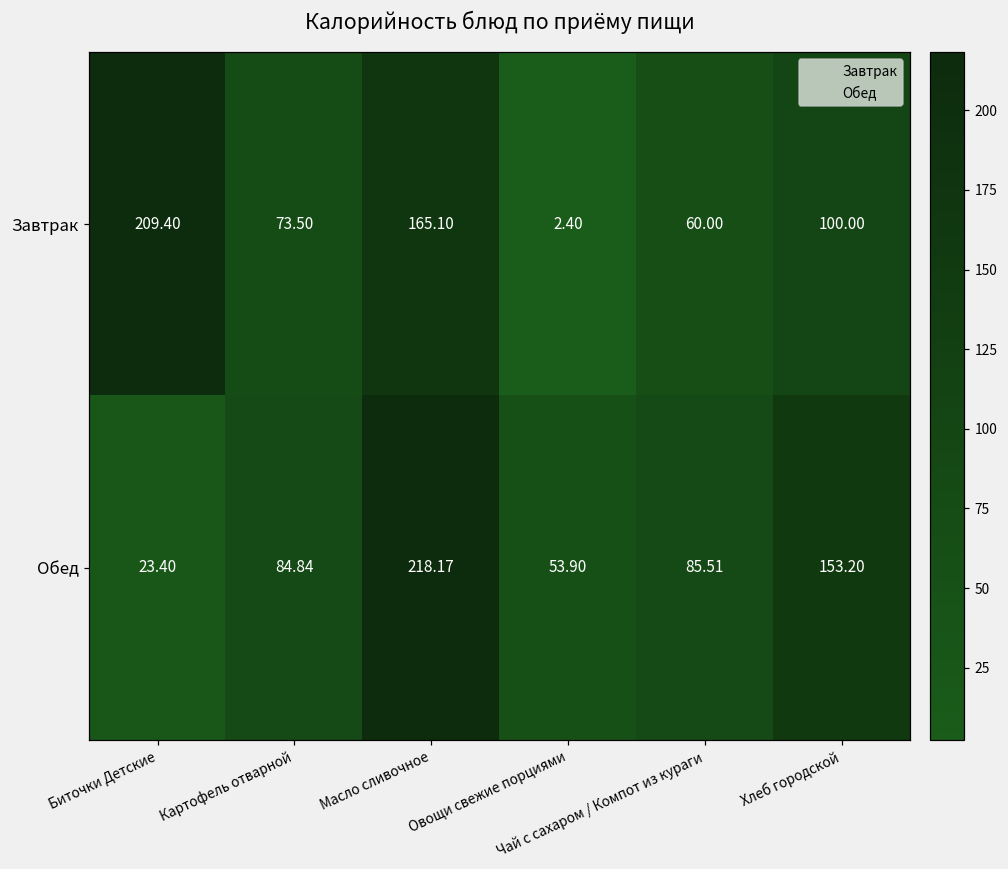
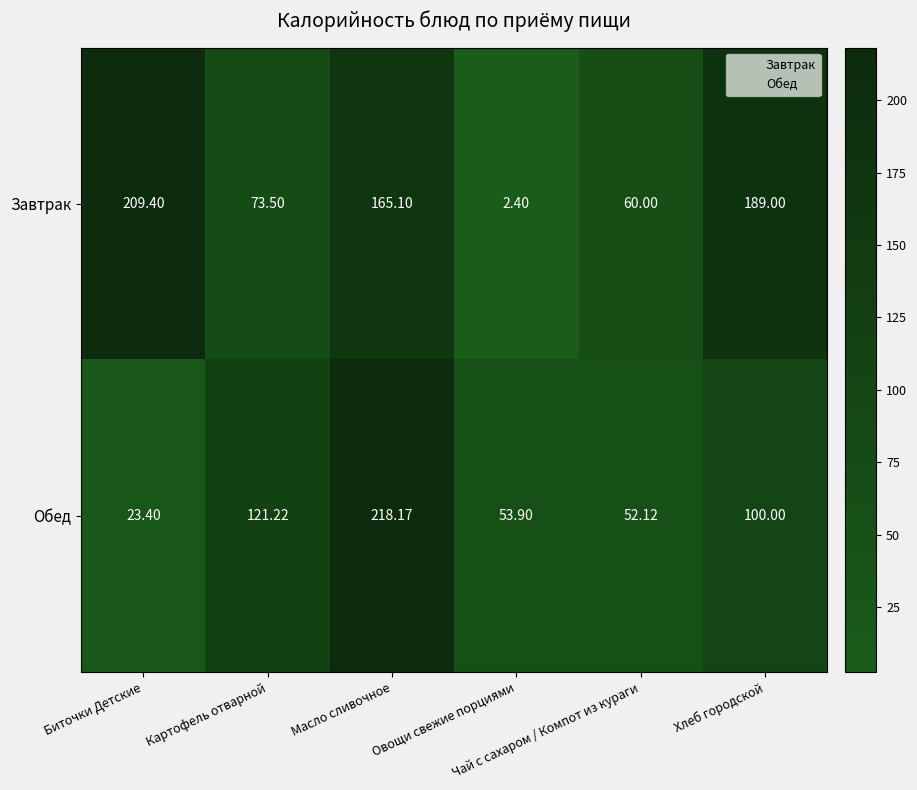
Завтрак, Хлеб городской: 100.00 -> 189.00
Обед, Картофель отварной: 84.84 -> 121.22
Обед, Чай с сахаром / Компот из кураги: 85.51 -> 52.12
Обед, Хлеб городской: 153.20 -> 100.00
